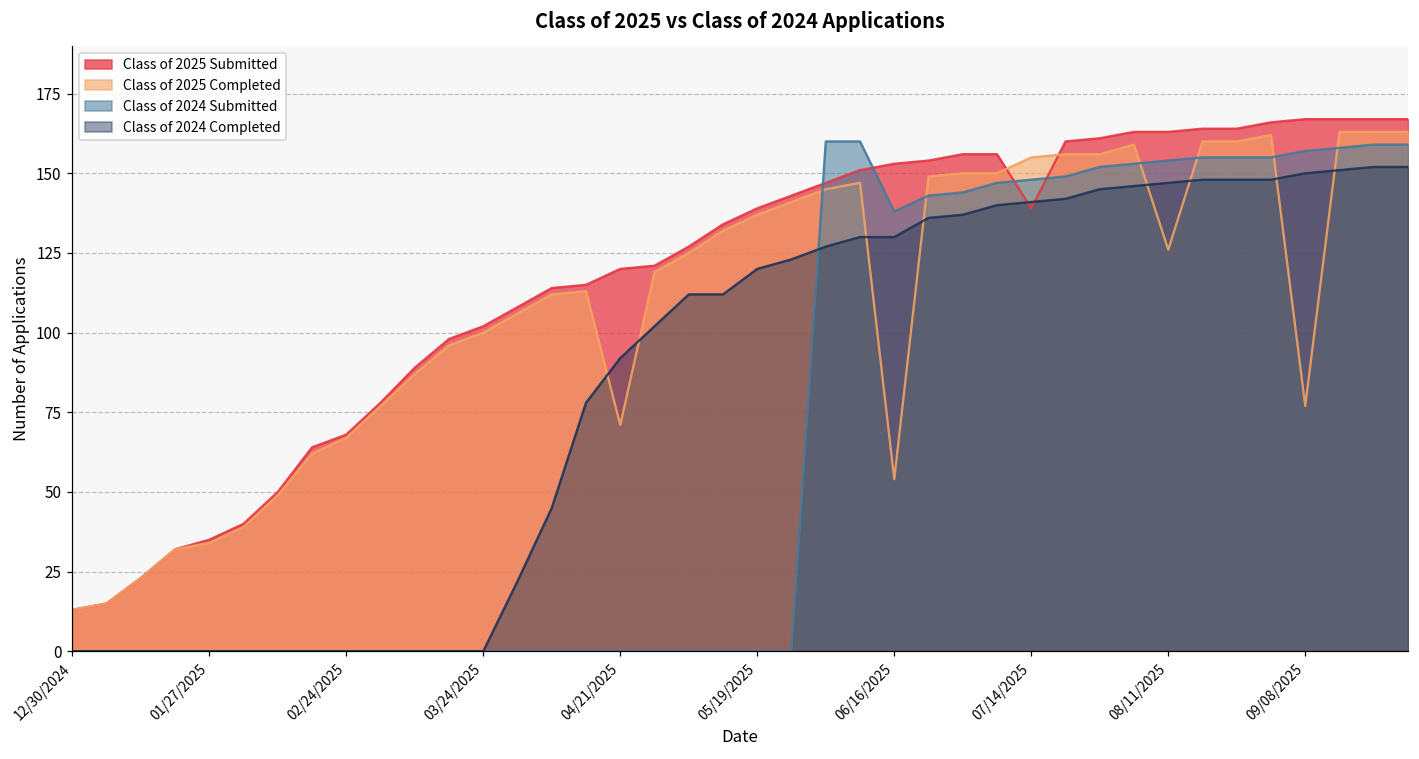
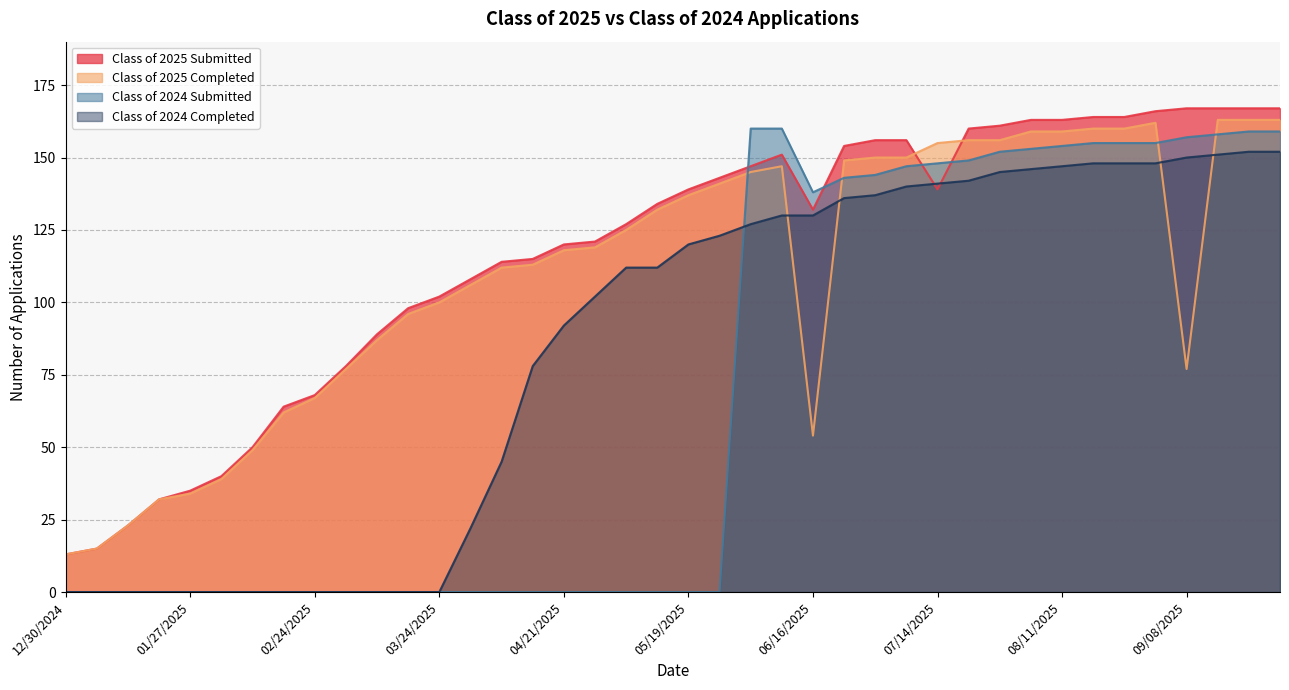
Class of 2025 Completed, 04/21/2025: 71 -> 118
Class of 2025 Submitted, 06/16/2025: 153 -> 132
Class of 2025 Completed, 08/11/2025: 126 -> 159
